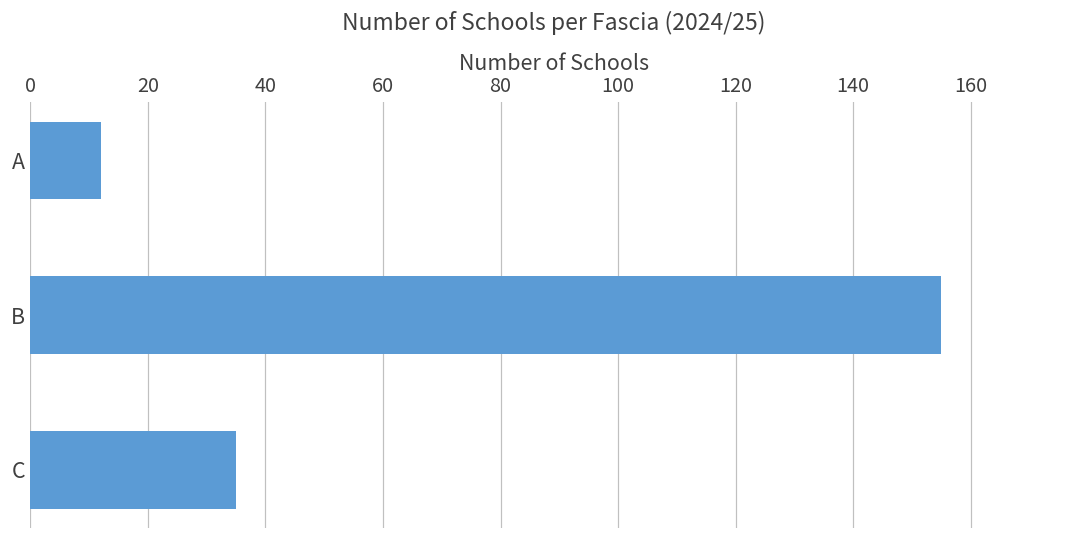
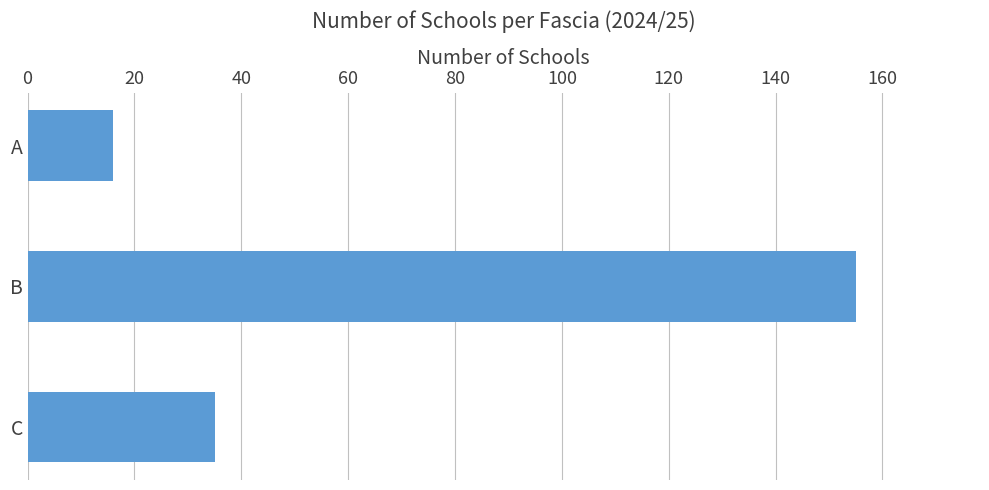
A: 12 -> 16
